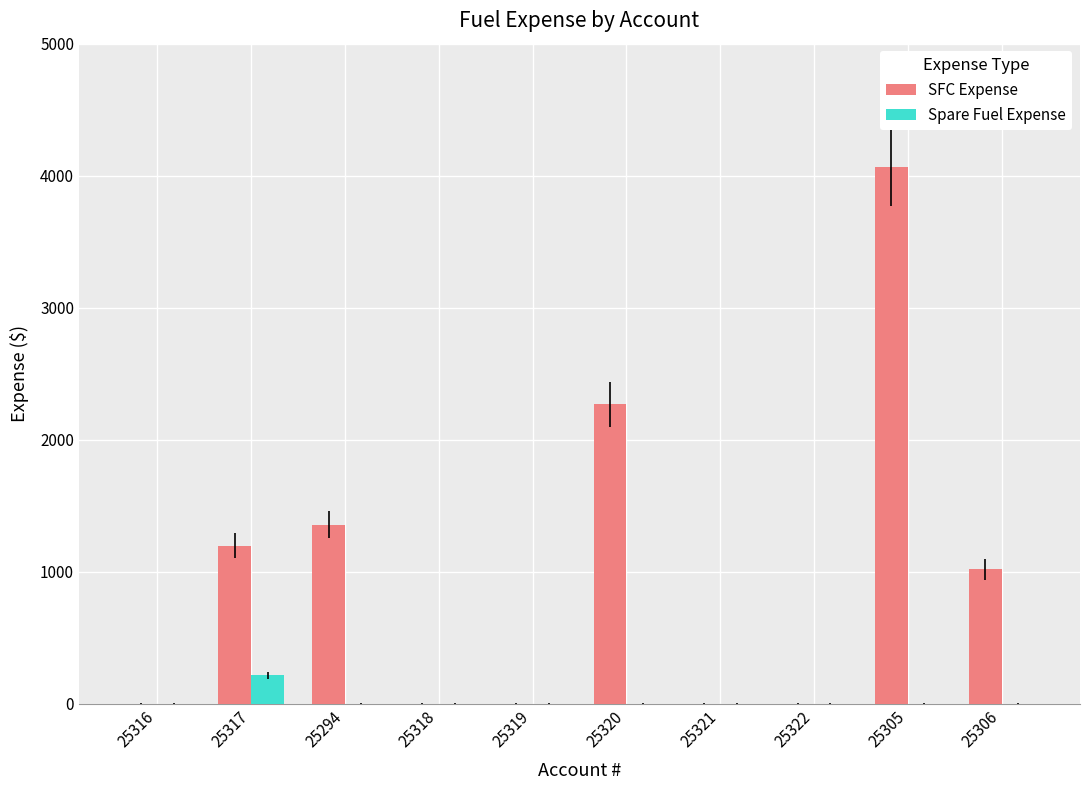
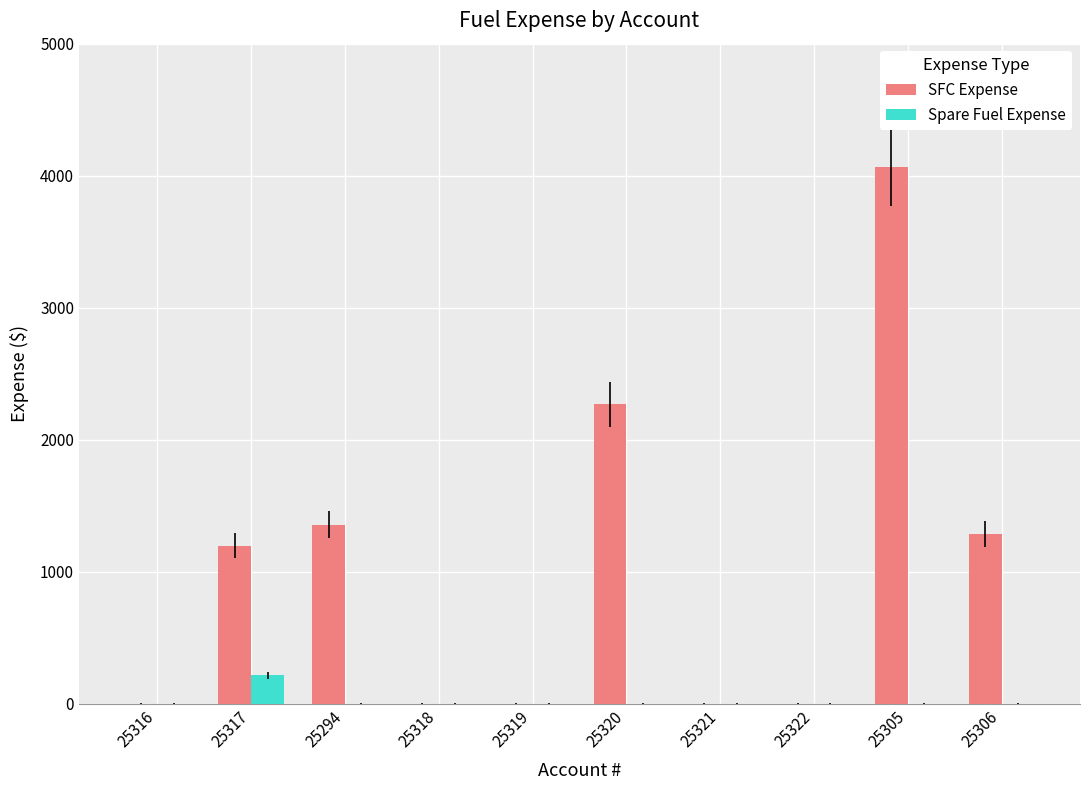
SFC Expense, 25306: 1020 -> 1290
